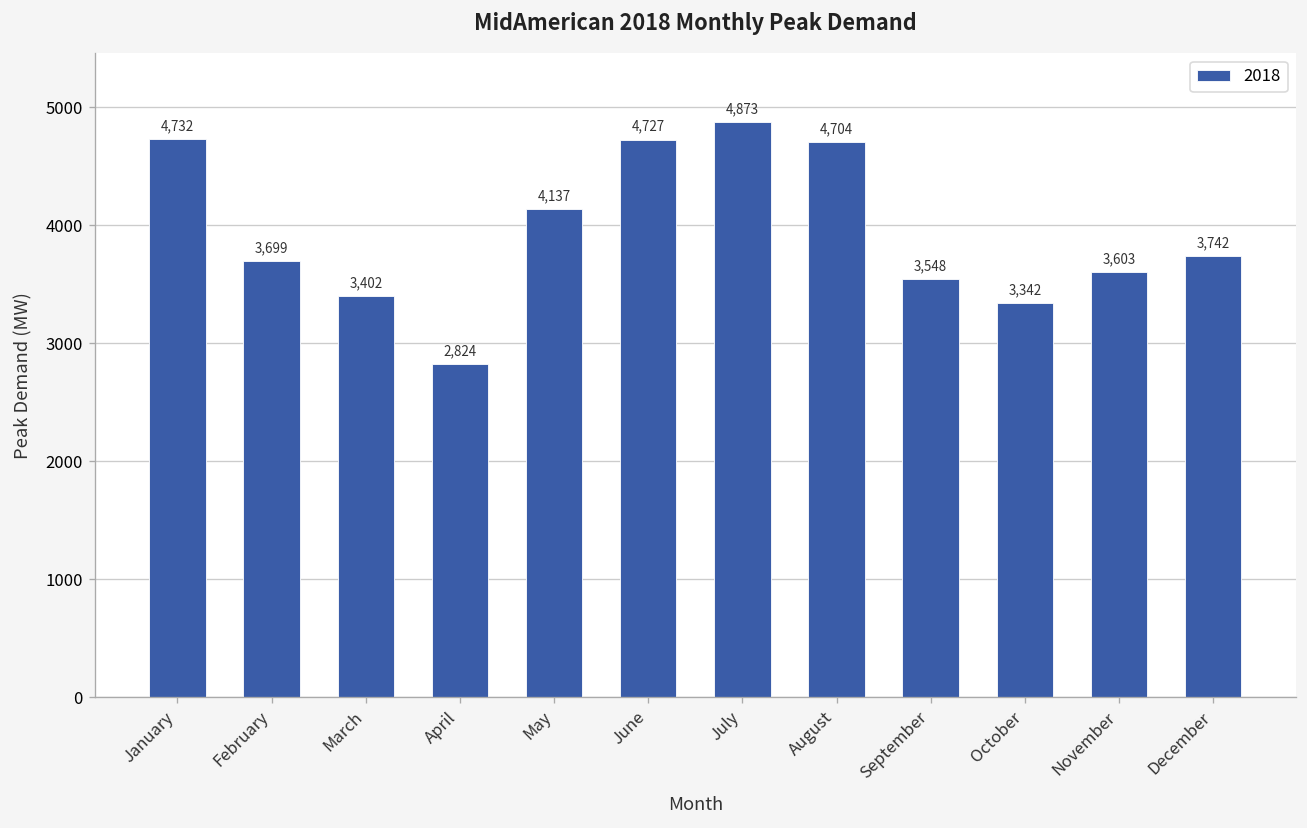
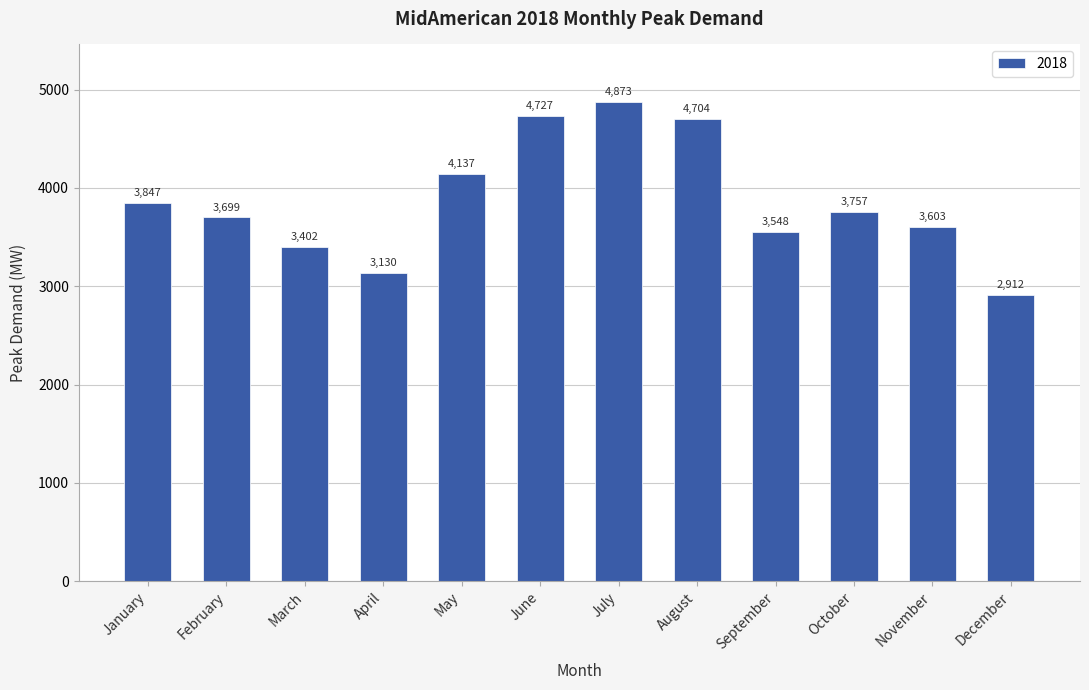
January: 4,732 -> 3,847
April: 2,824 -> 3,130
October: 3,342 -> 3,757
December: 3,742 -> 2,912
